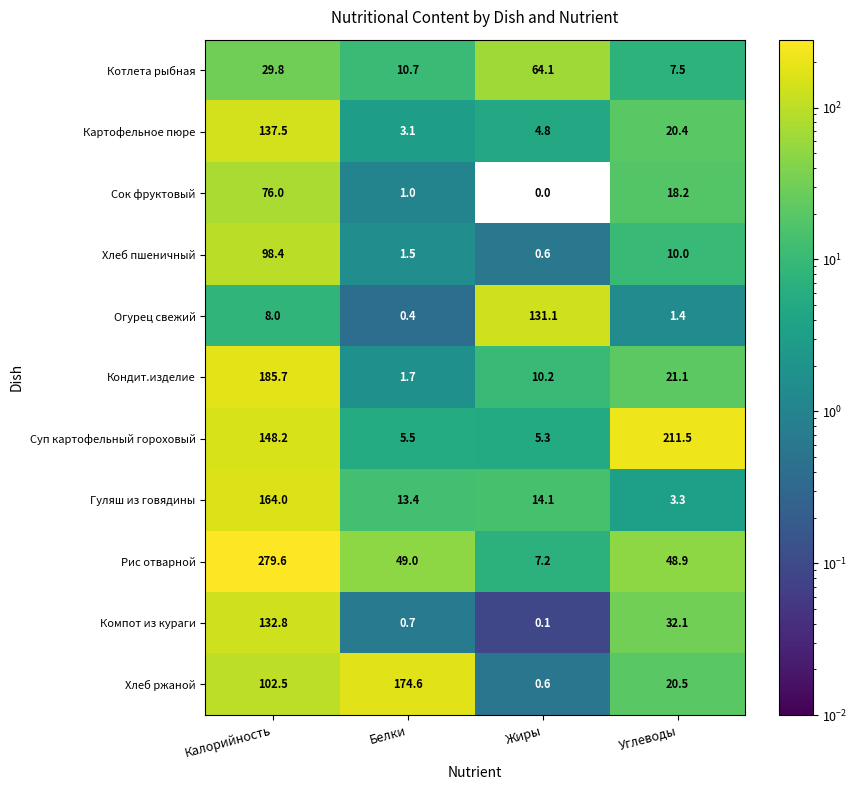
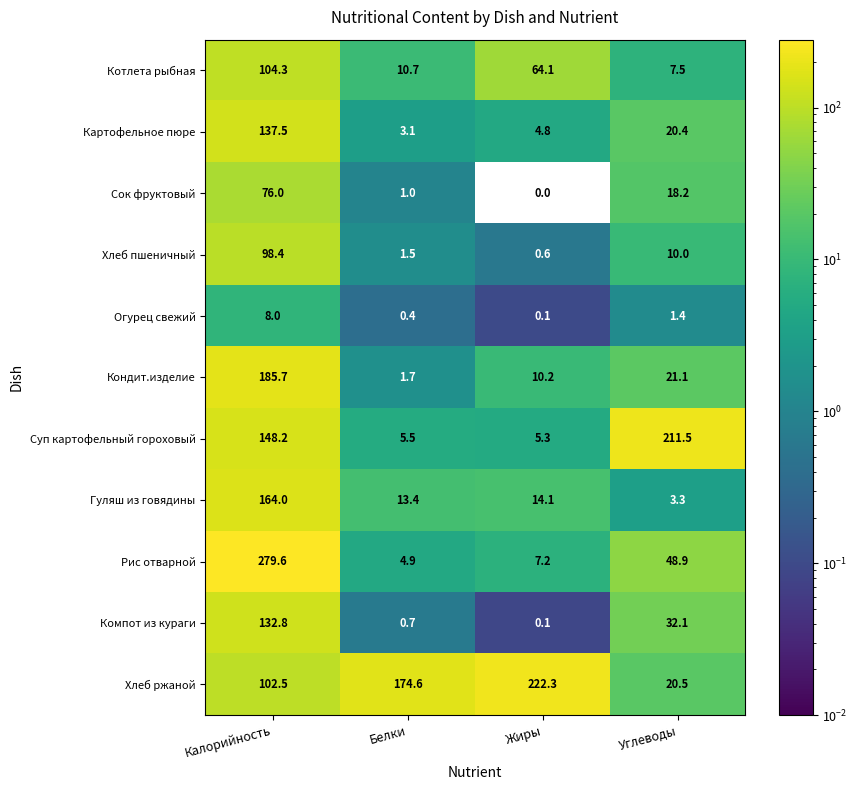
Котлета рыбная, Калорийность: 29.8 -> 104.3
Огурец свежий, Жиры: 131.1 -> 0.1
Рис отварной, Белки: 49.0 -> 4.9
Хлеб ржаной, Жиры: 0.6 -> 222.3
